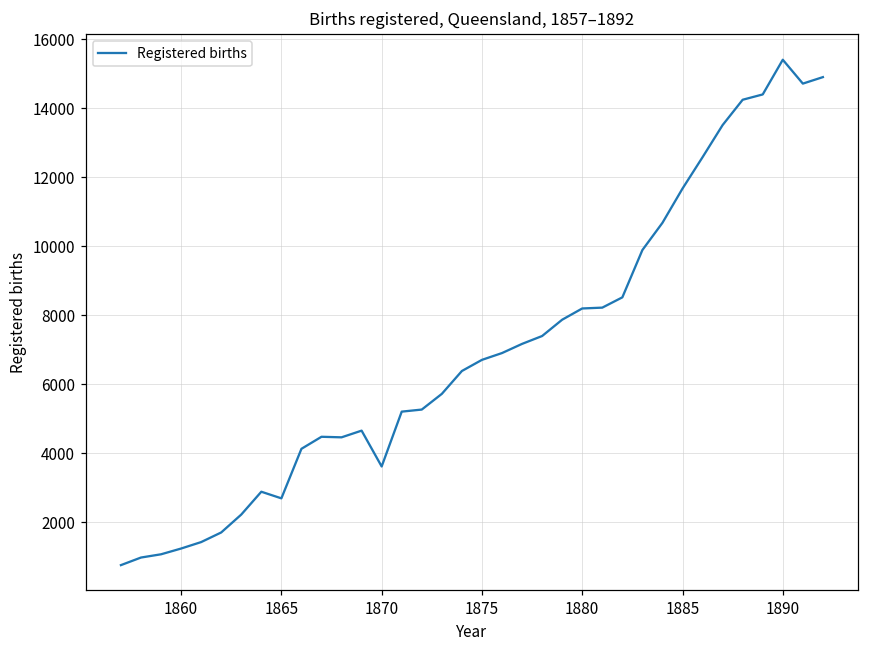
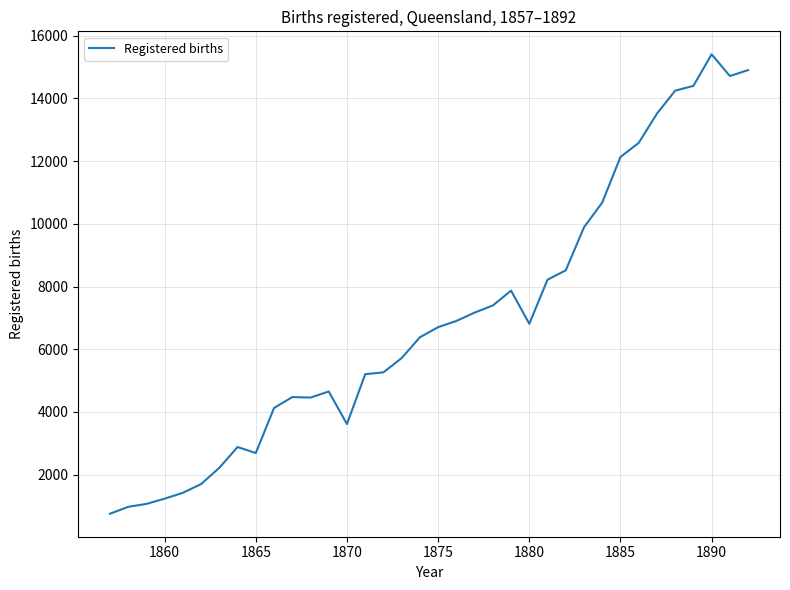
1880: 8200 -> 6800
1885: 11700 -> 12100
